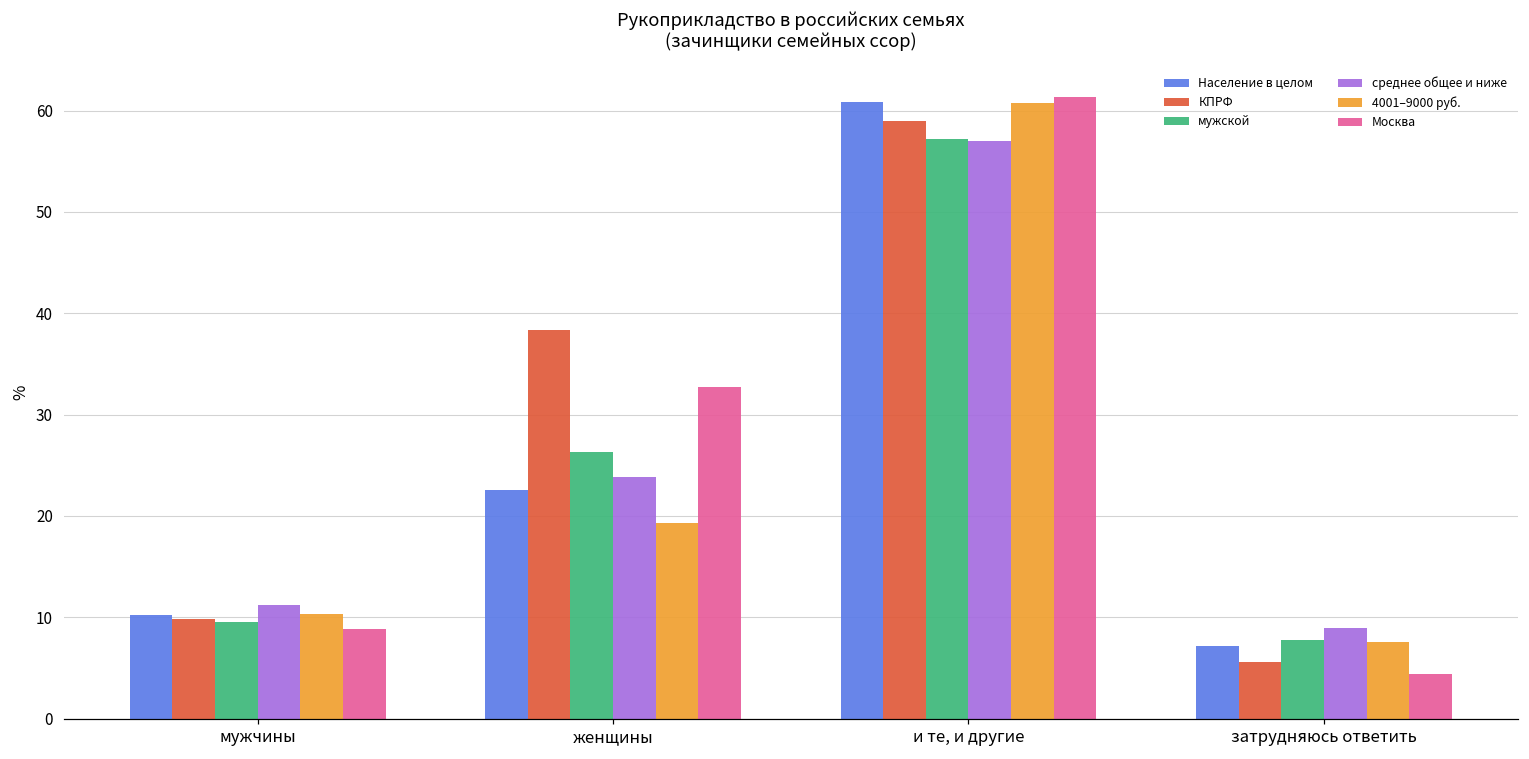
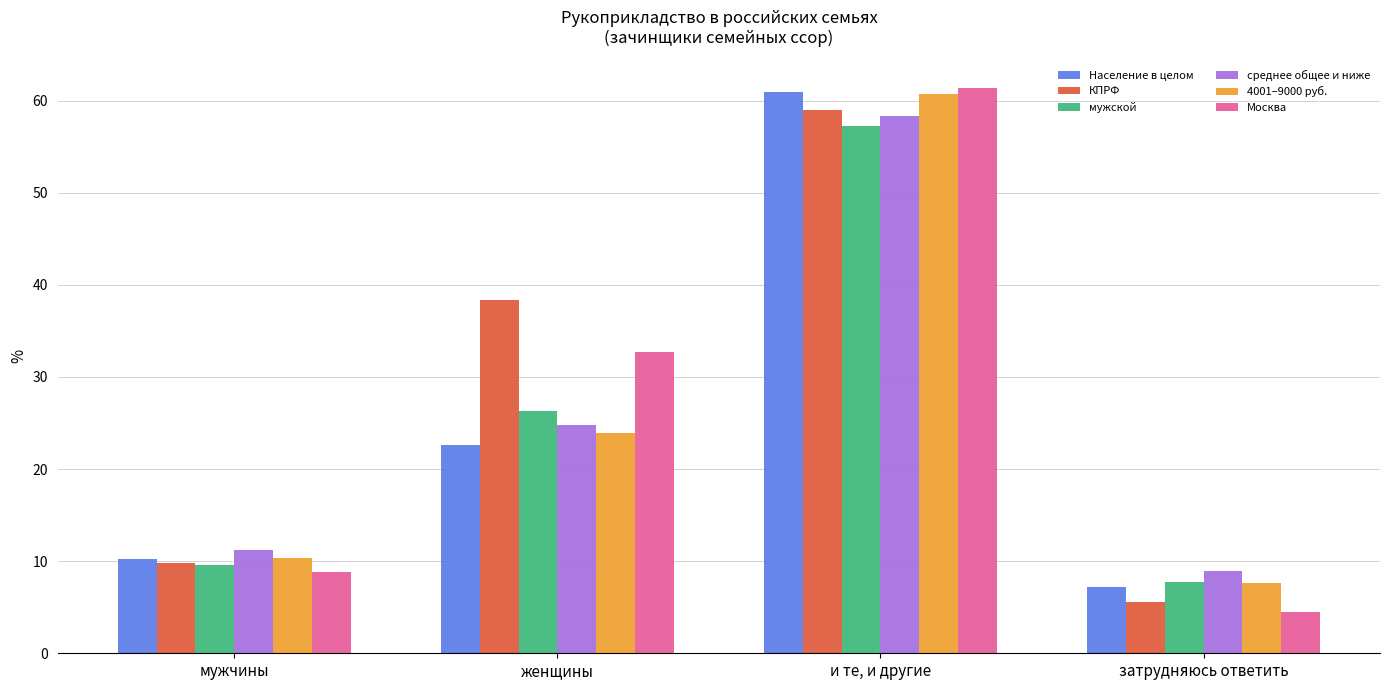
среднее общее и ниже, женщины: 24 -> 25
4001–9000 руб., женщины: 19 -> 24
среднее общее и ниже, и те, и другие: 57 -> 58
